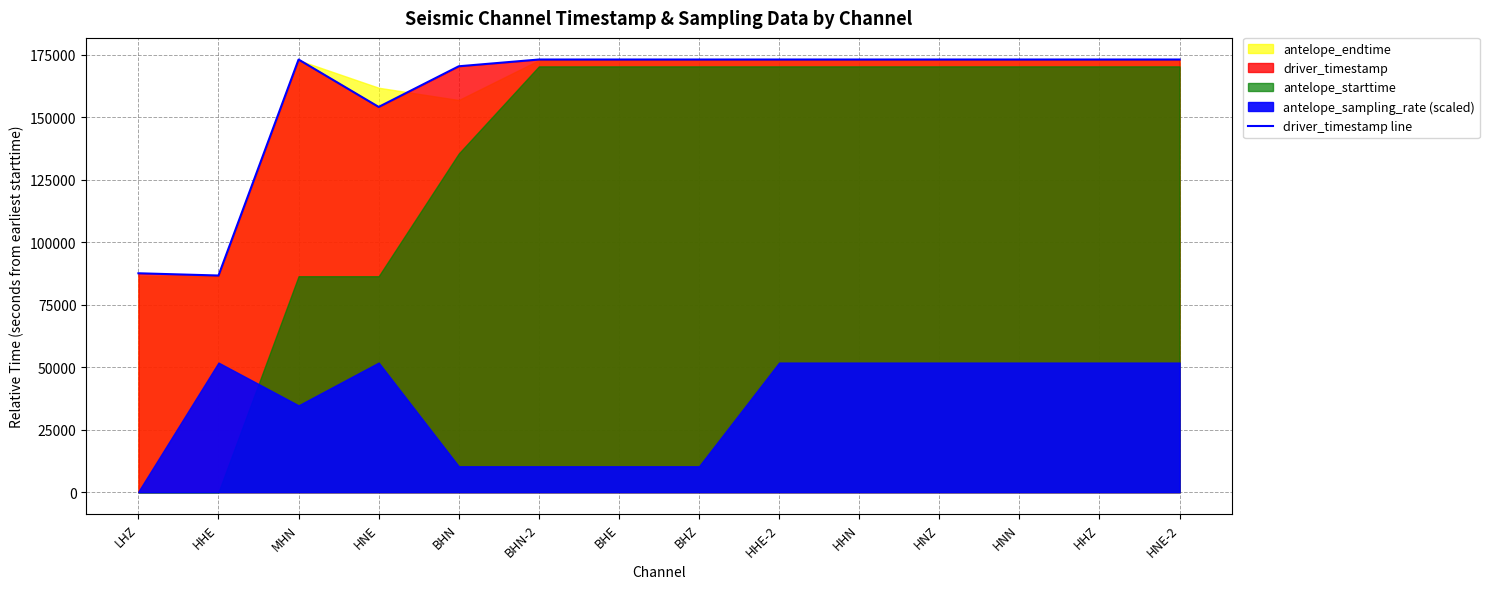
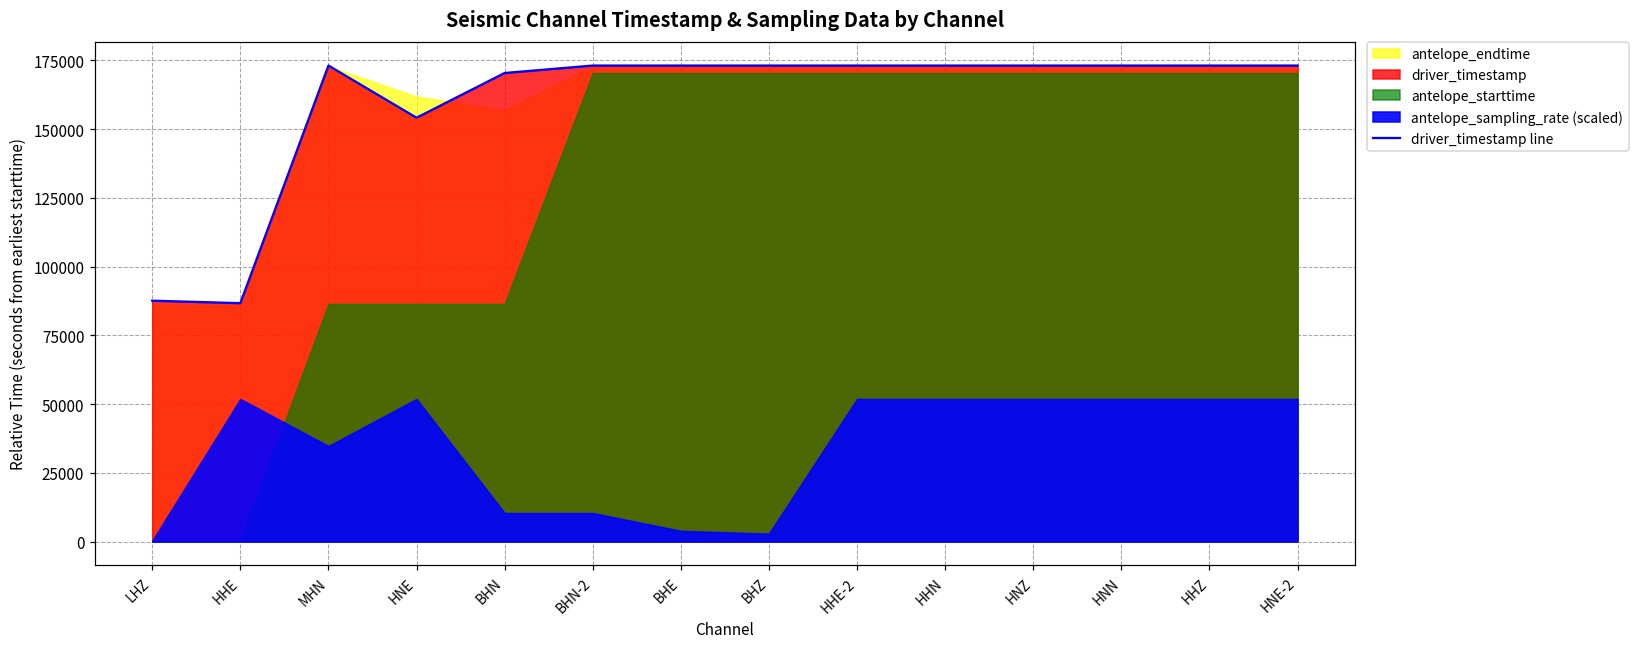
antelope_starttime, BHN: 135000 -> 86000
antelope_sampling_rate (scaled), BHE: 10000 -> 4000
antelope_sampling_rate (scaled), BHZ: 10000 -> 3000
